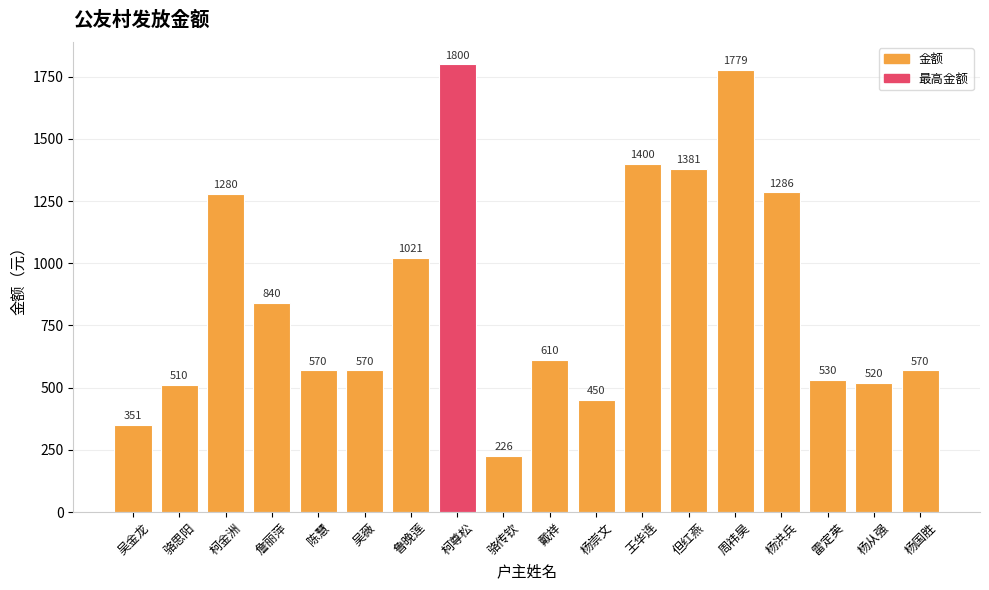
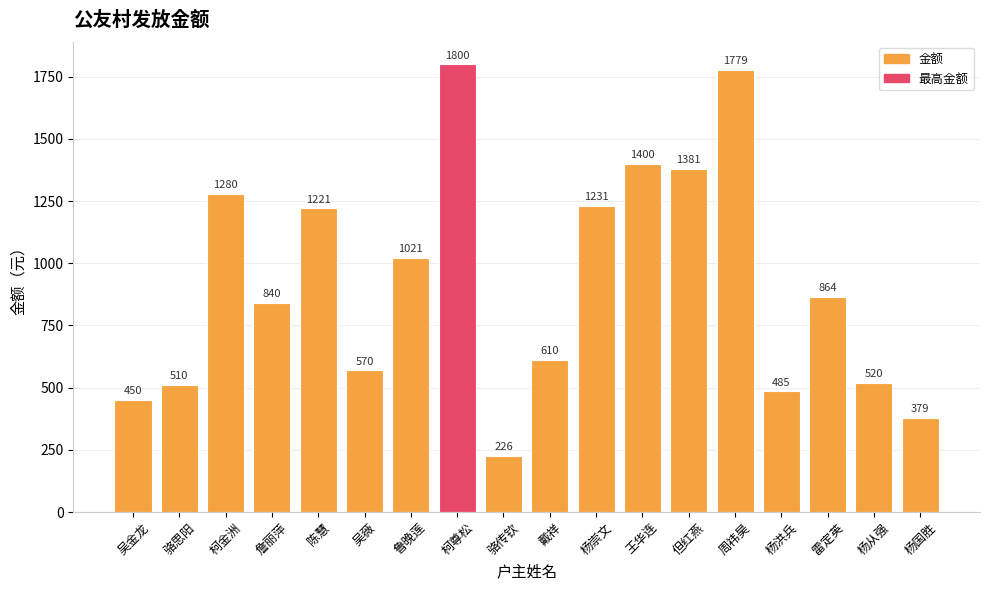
吴金龙: 351 -> 450
陈慧: 570 -> 1221
杨崇文: 450 -> 1231
杨洪兵: 1286 -> 485
雷定英: 530 -> 864
杨国胜: 570 -> 379
